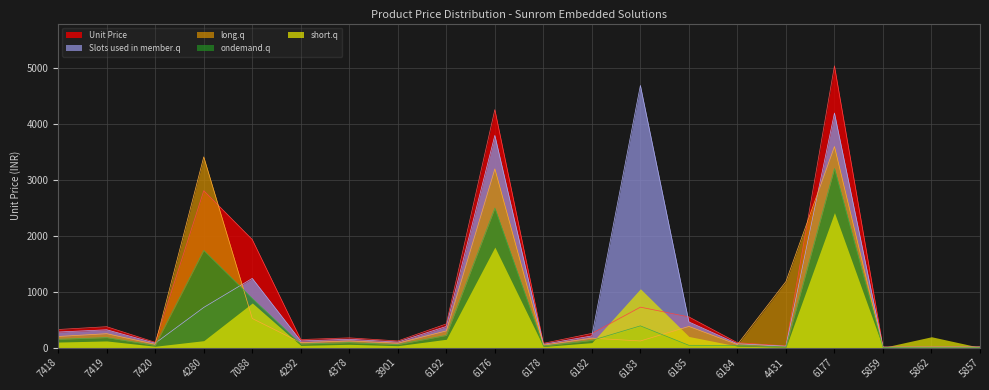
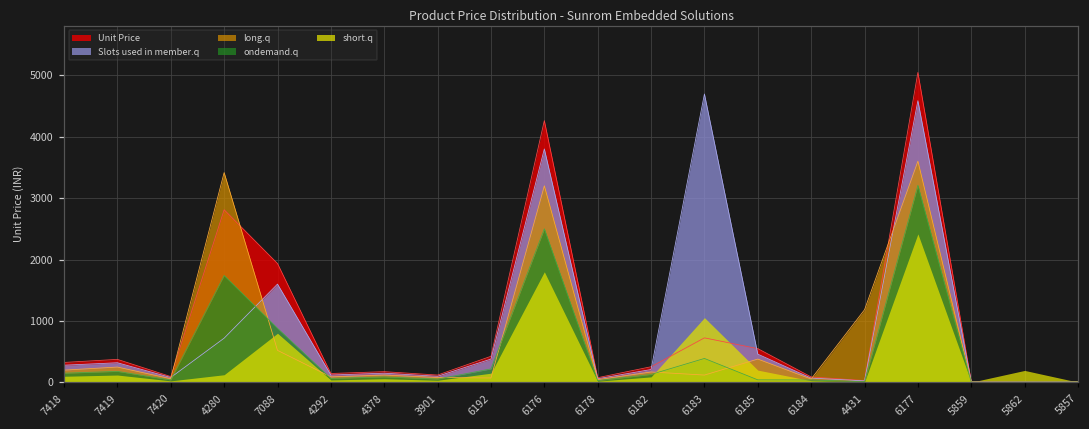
Slots used in member.q, 7088: 1200 -> 1600
long.q, 6192: 300 -> 100
Slots used in member.q, 6177: 4200 -> 4600
